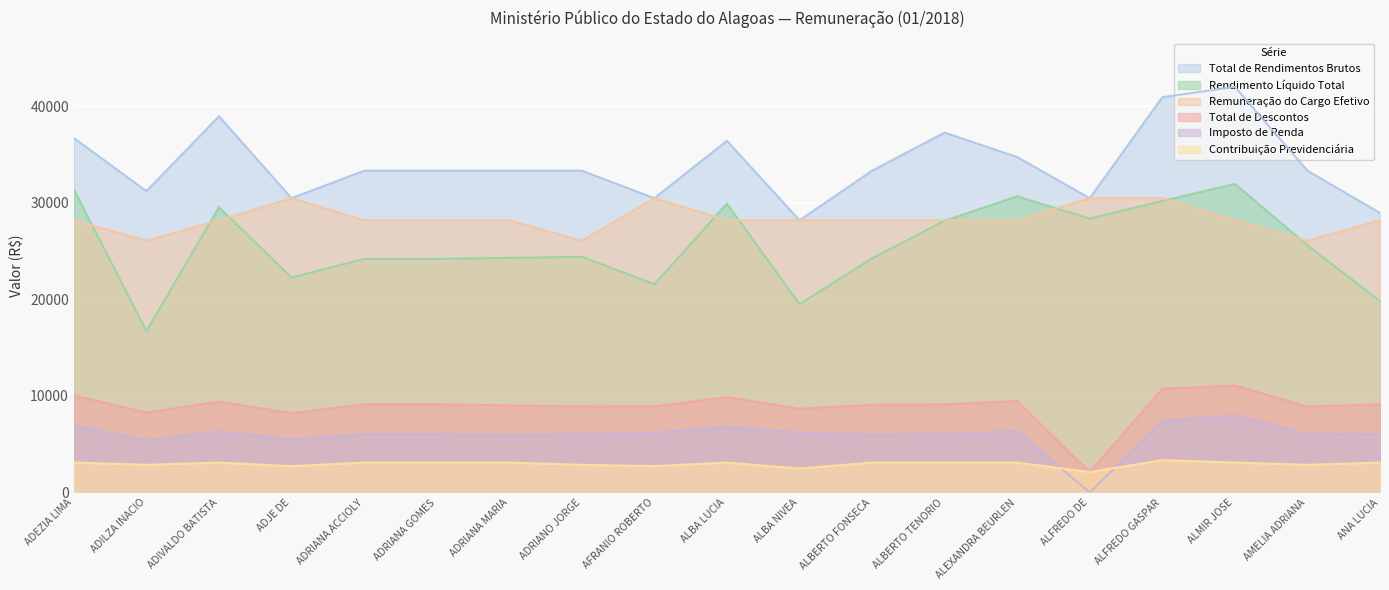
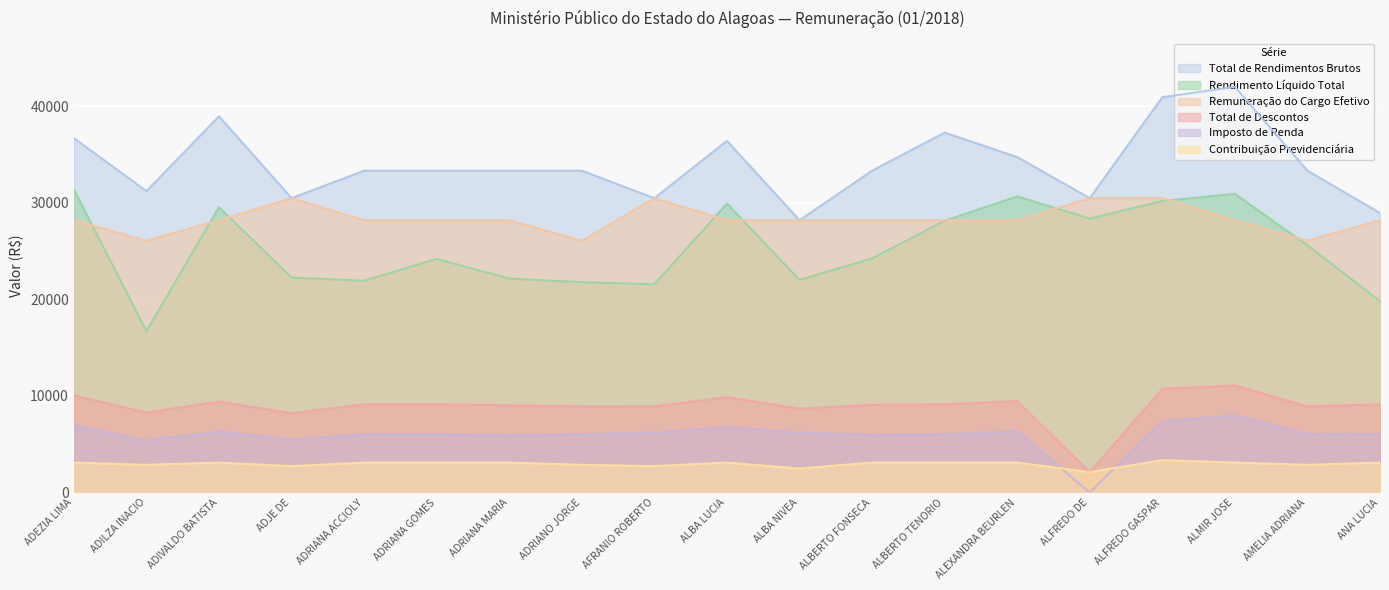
Rendimento Líquido Total, ADRIANA ACCIOLY: 24000 -> 22000
Rendimento Líquido Total, ADRIANA MARIA: 24000 -> 22000
Rendimento Líquido Total, ADRIANO JORGE: 24000 -> 22000
Rendimento Líquido Total, ALBA NIVEA: 20000 -> 22000
Rendimento Líquido Total, ALMIR JOSE: 32000 -> 31000
